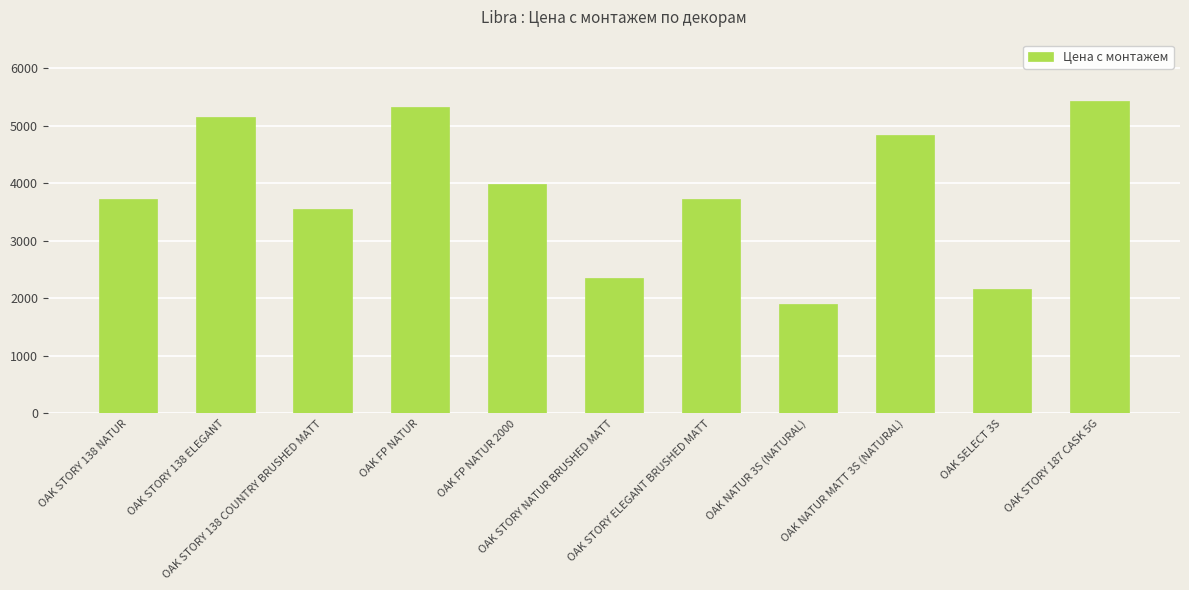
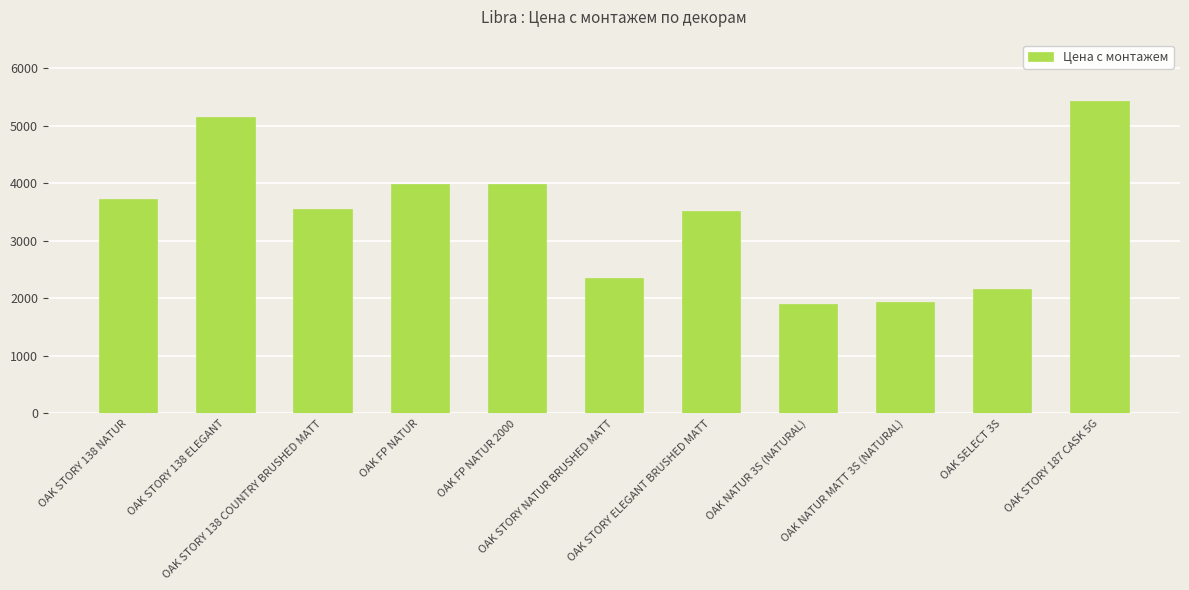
OAK FP NATUR: 5300 -> 4000
OAK STORY ELEGANT BRUSHED MATT: 3700 -> 3500
OAK NATUR MATT 3S (NATURAL): 4800 -> 1900
